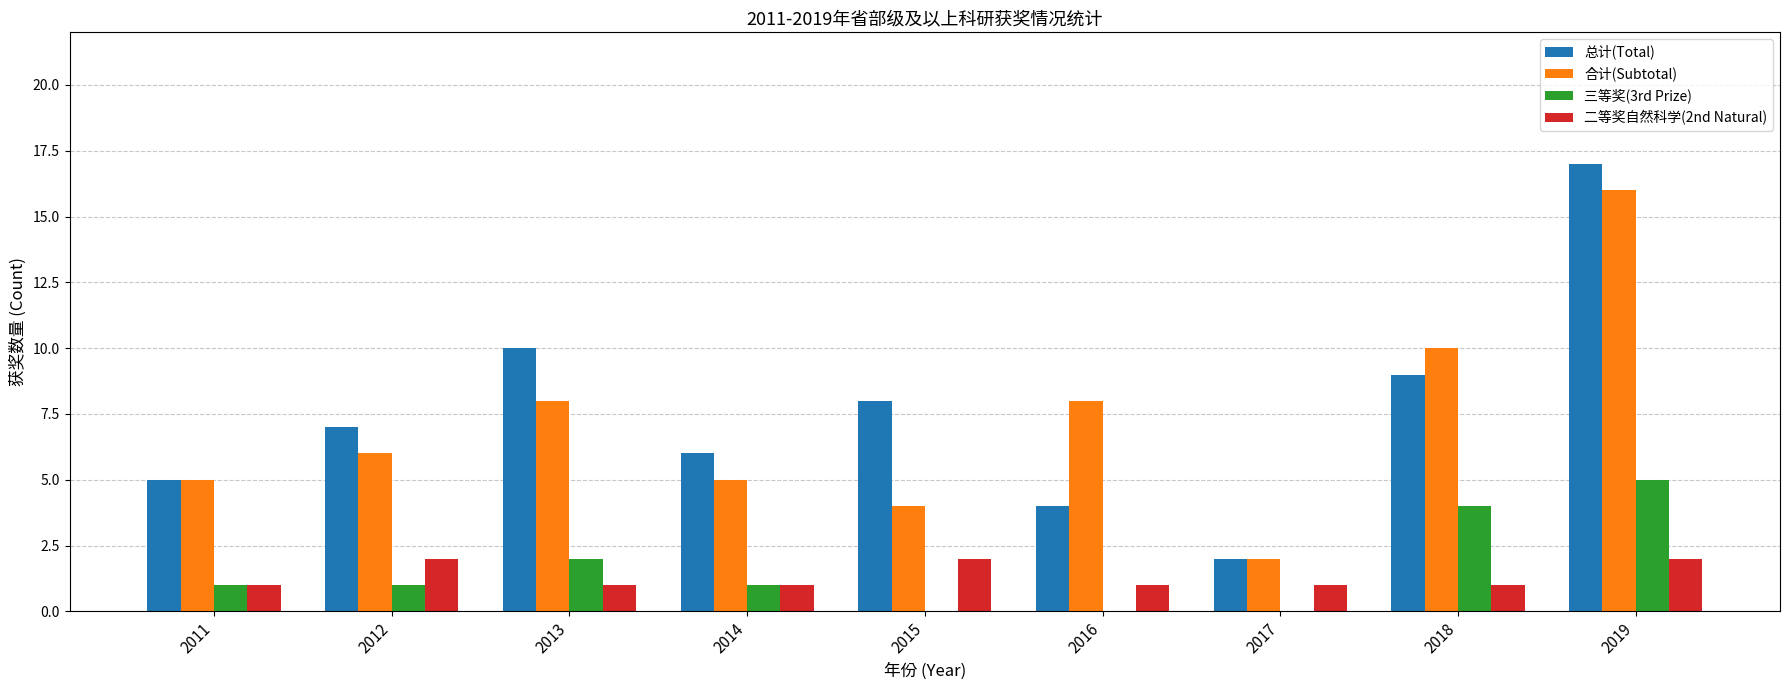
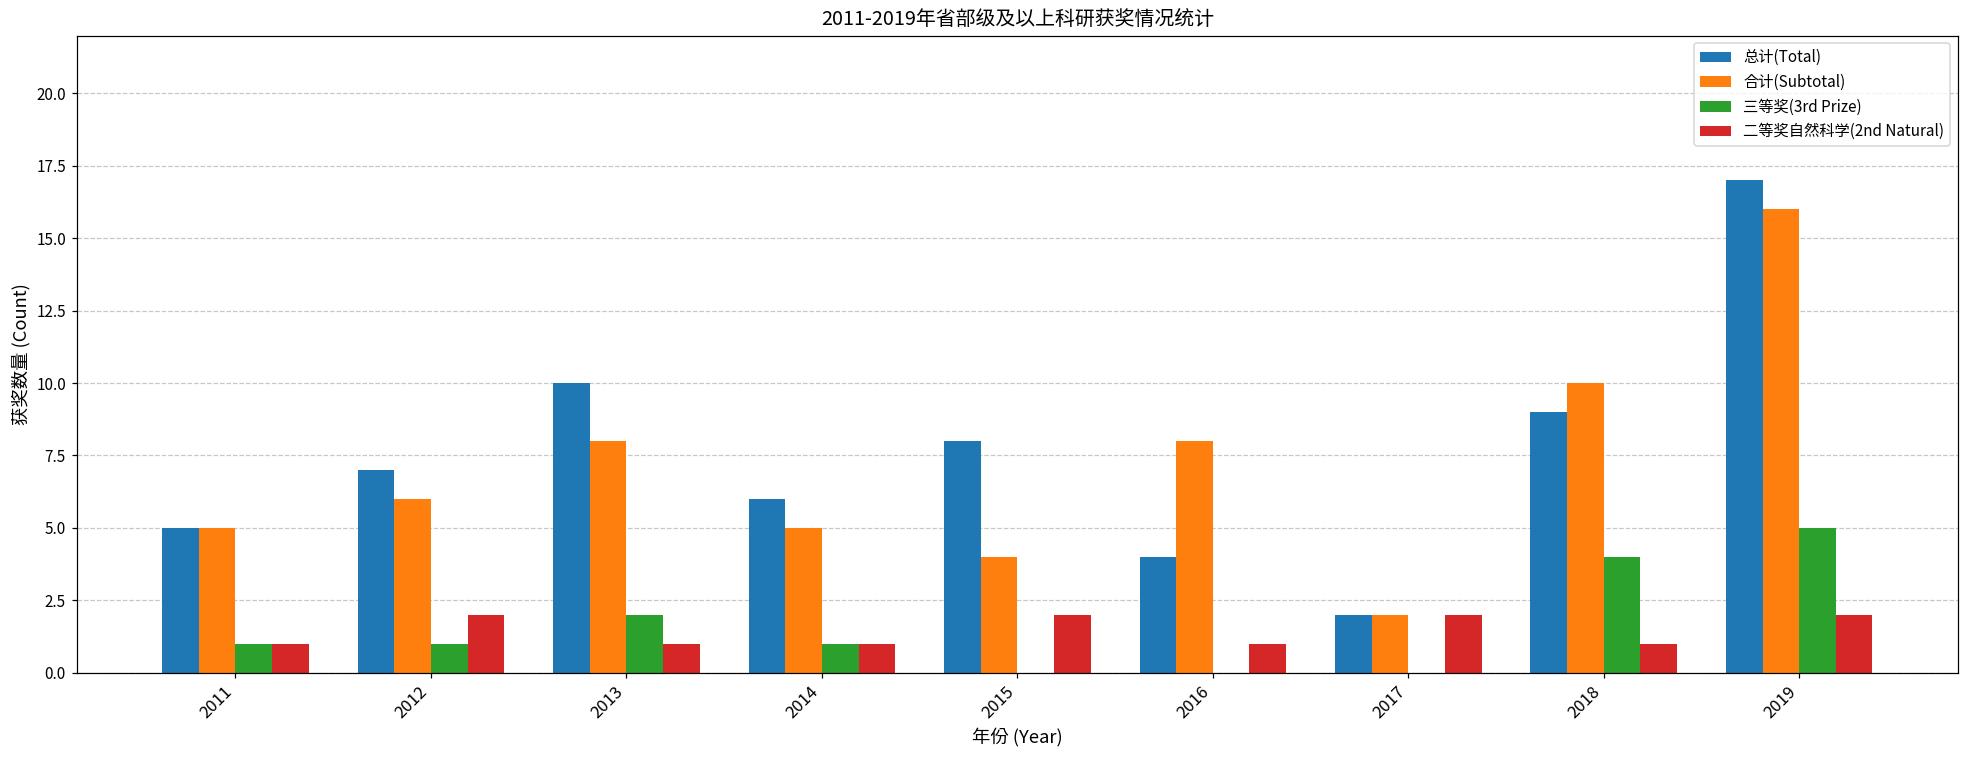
二等奖自然科学(2nd Natural), 2017: 1 -> 2
